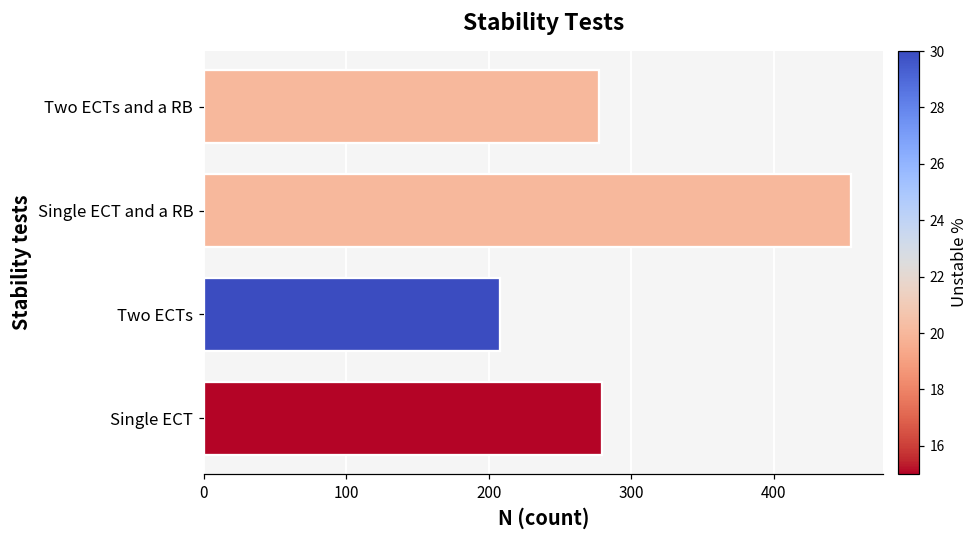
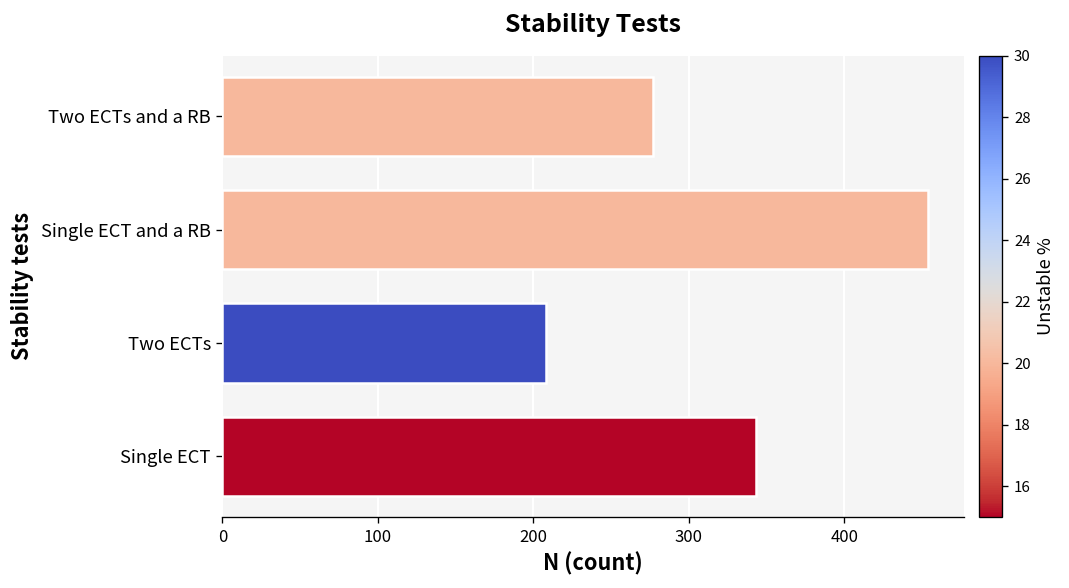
Single ECT: 279 -> 343
